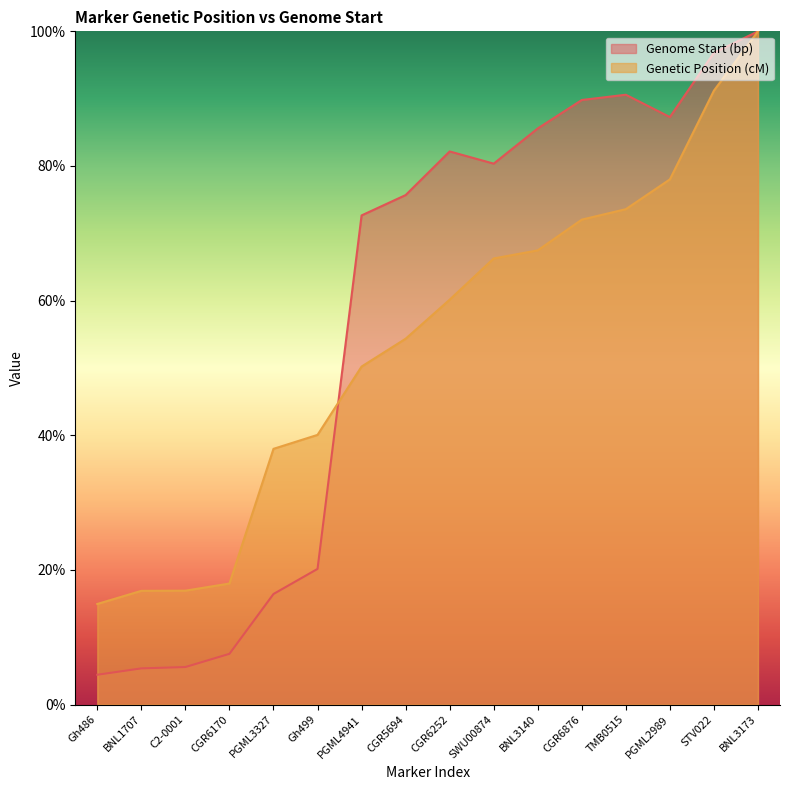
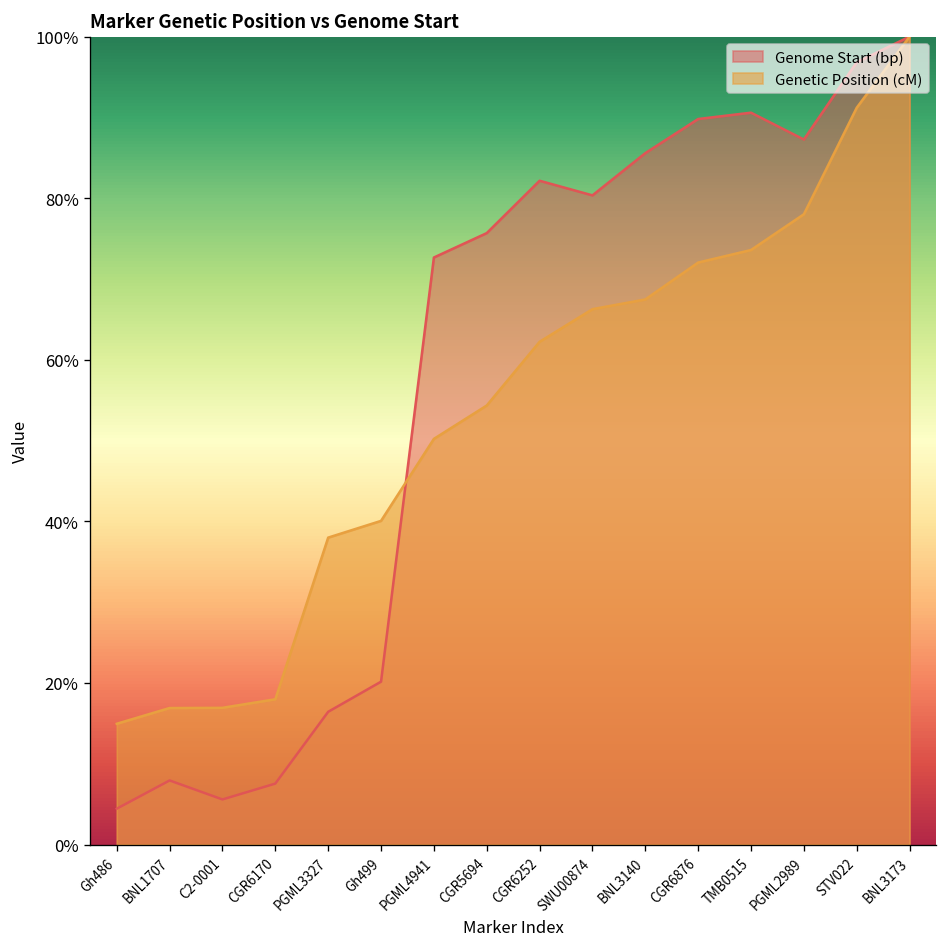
Genome Start (bp), BNL1707: 5% -> 8%
Genetic Position (cM), CGR6252: 60% -> 62%
